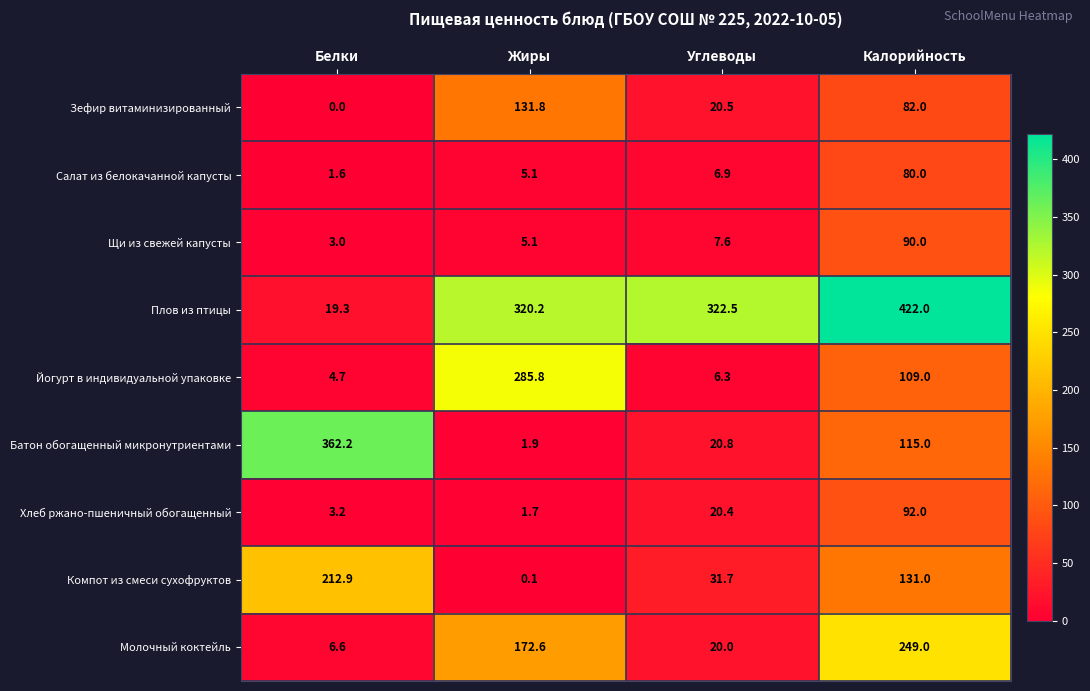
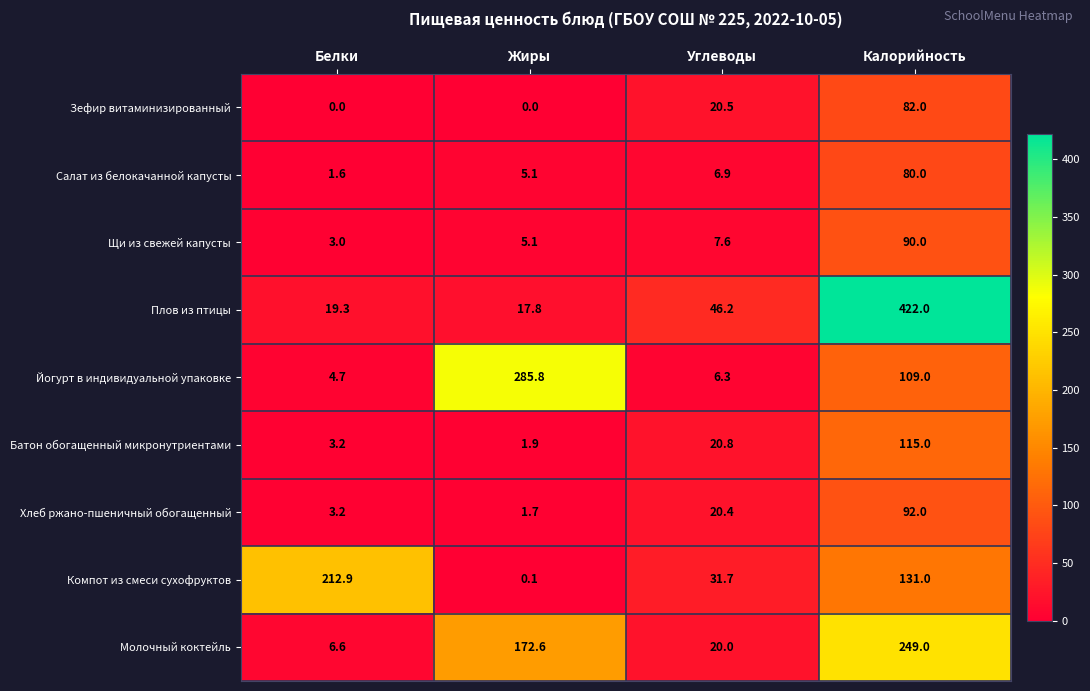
Зефир витаминизированный, Жиры: 131.8 -> 0.0
Плов из птицы, Жиры: 320.2 -> 17.8
Плов из птицы, Углеводы: 322.5 -> 46.2
Батон обогащенный микронутриентами, Белки: 362.2 -> 3.2
